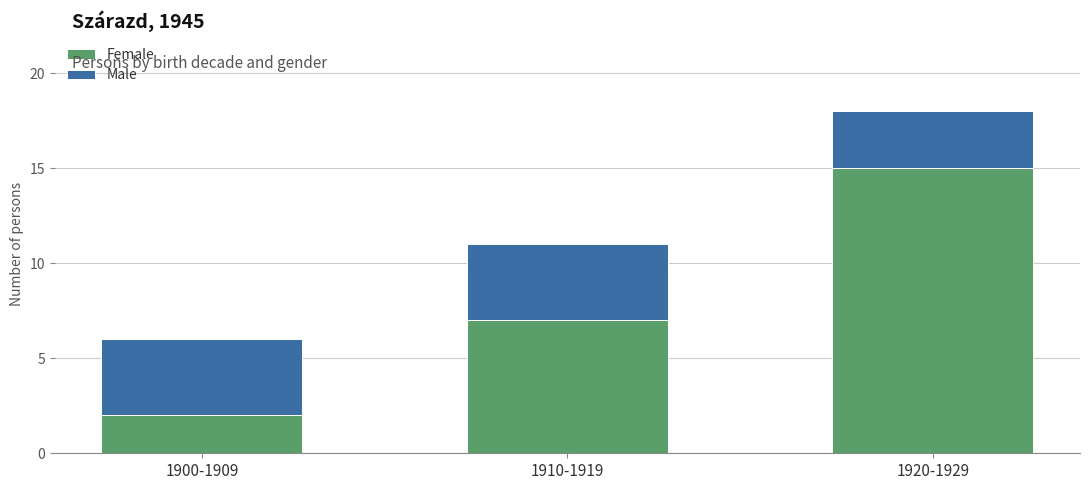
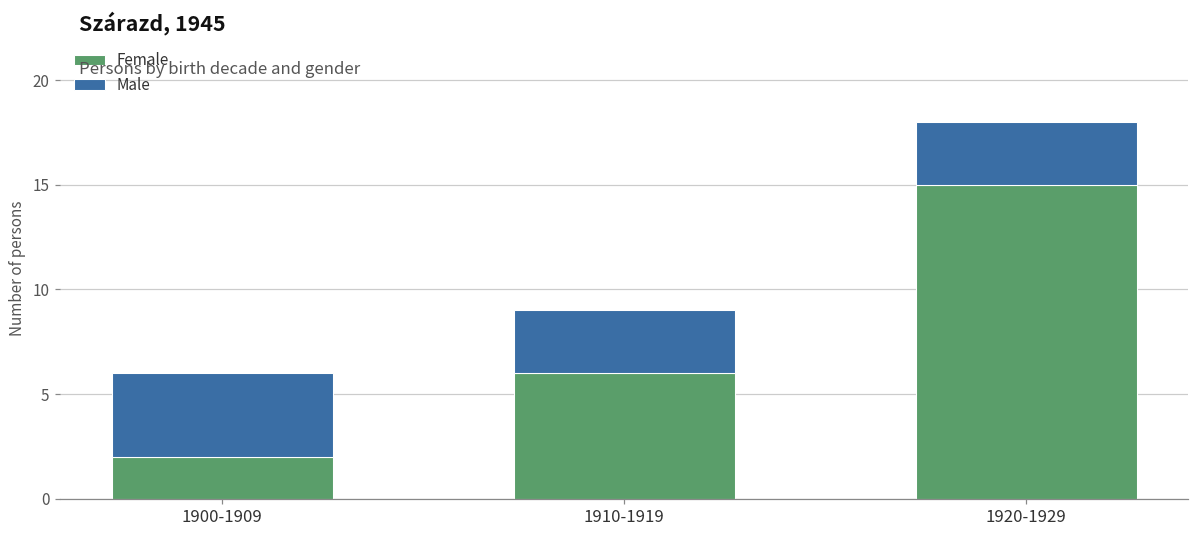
Female, 1910-1919: 7 -> 6
Male, 1910-1919: 4 -> 3
